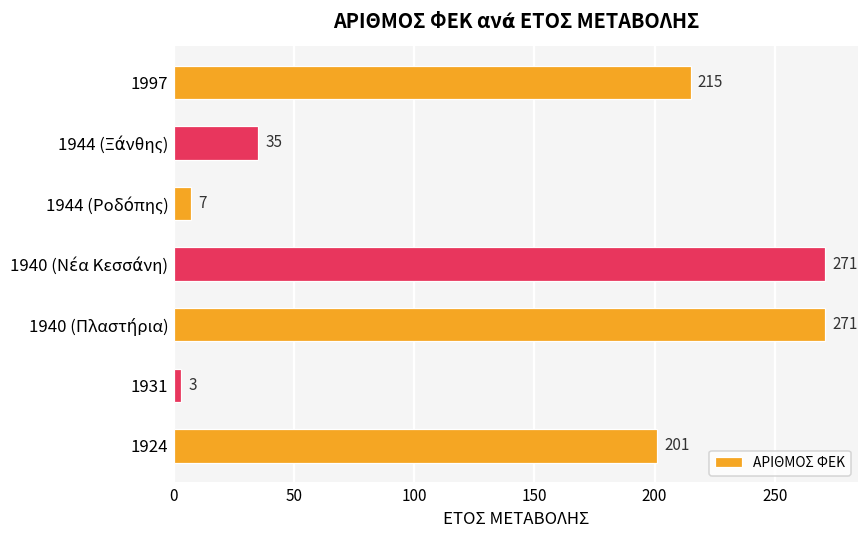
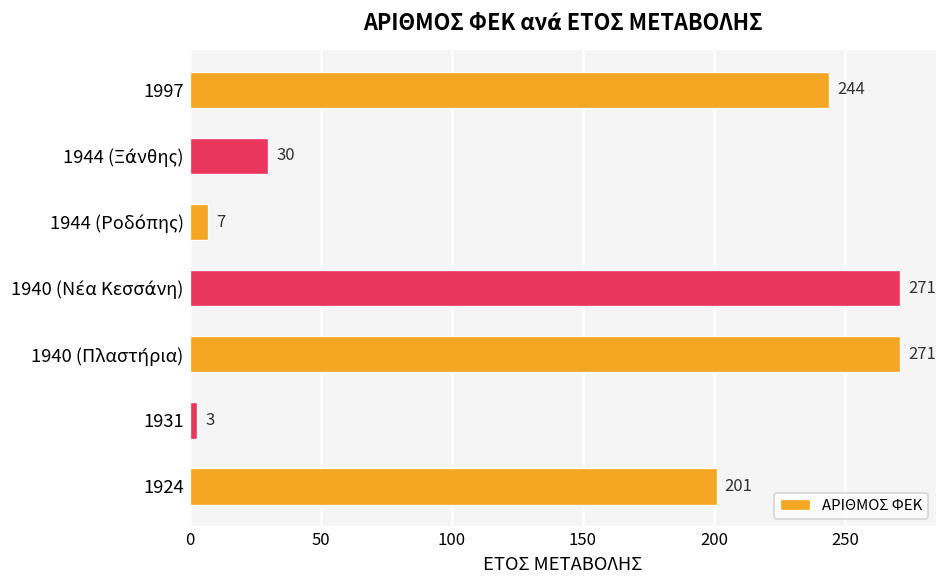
1997: 215 -> 244
1944 (Ξάνθης): 35 -> 30
